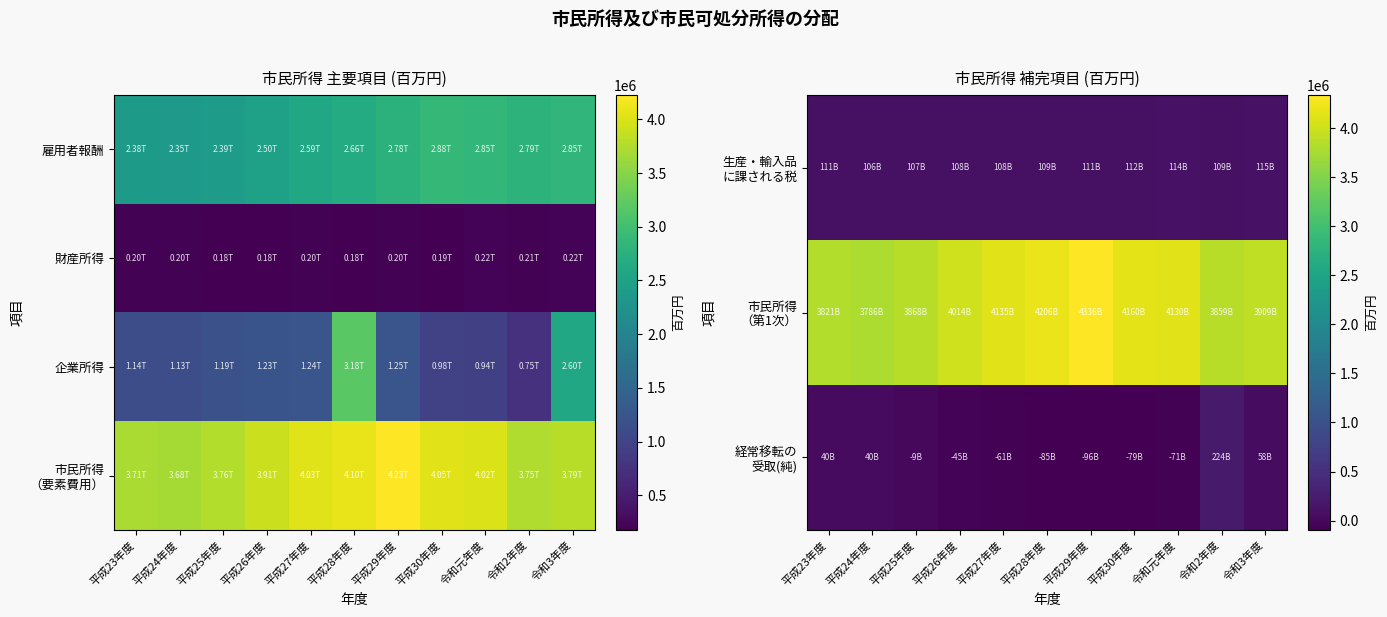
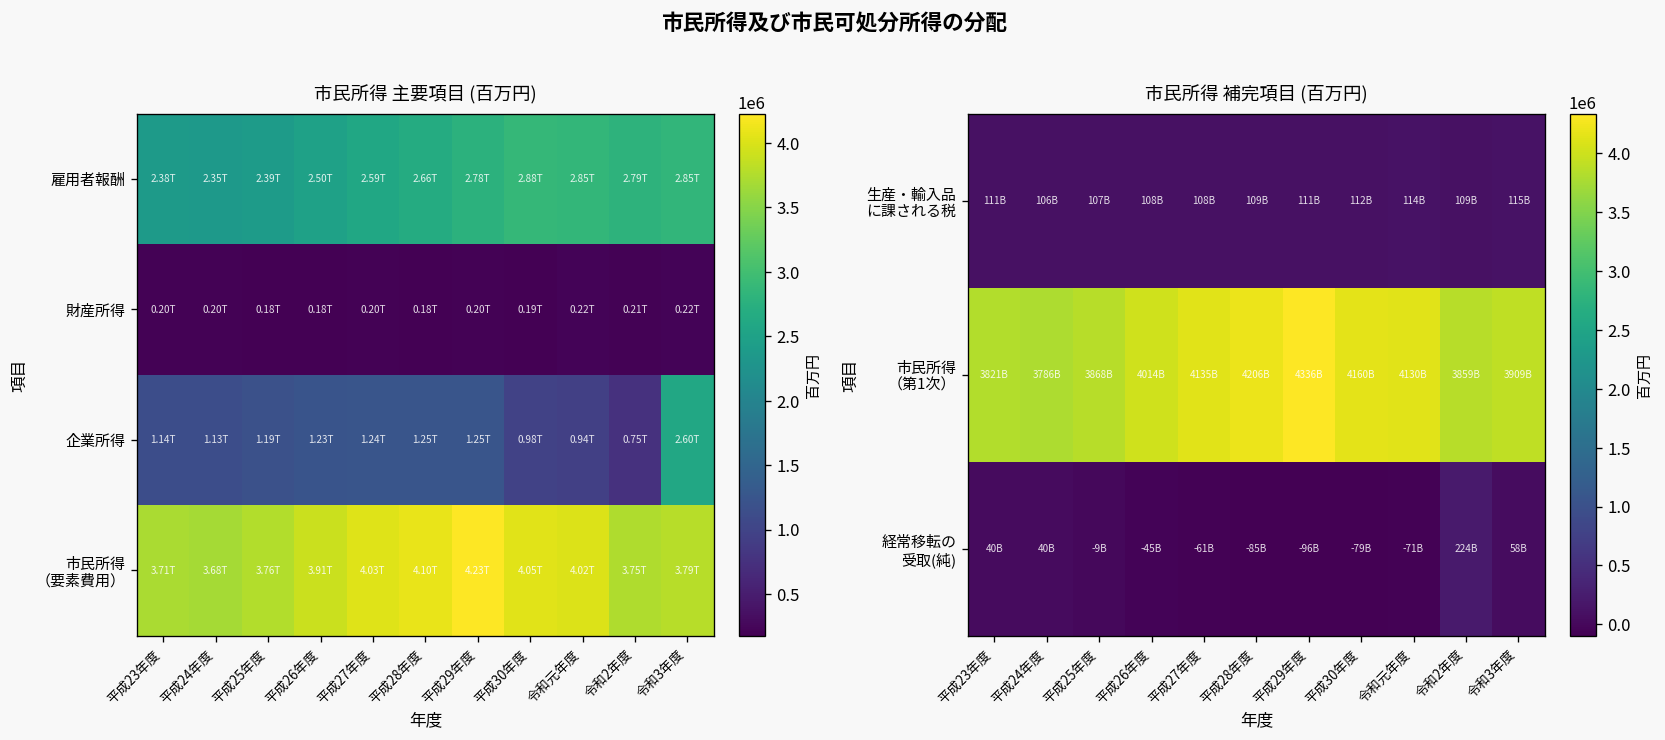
市民所得 主要項目 (百万円), 企業所得, 平成28年度: 3.18T -> 1.25T
